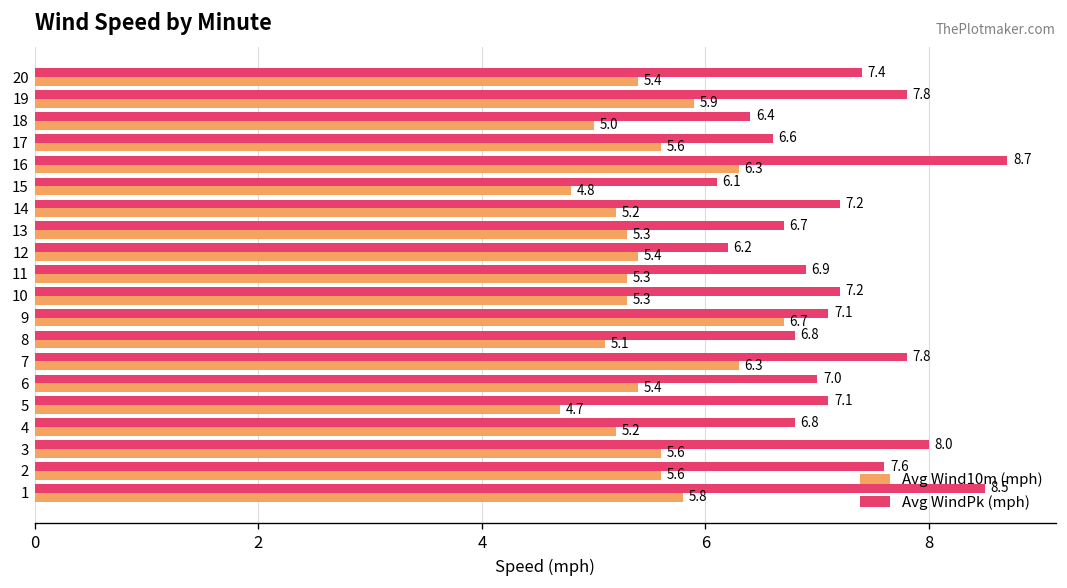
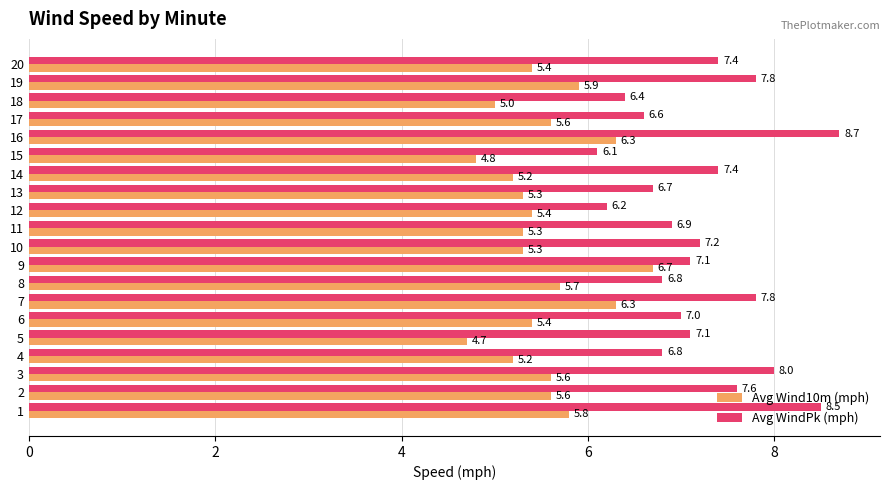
Avg WindPk (mph), 14: 7.2 -> 7.4
Avg Wind10m (mph), 8: 5.1 -> 5.7
